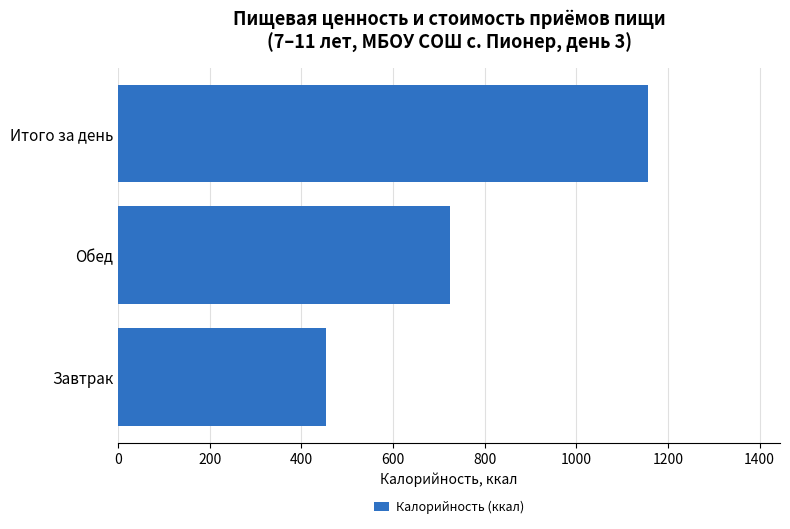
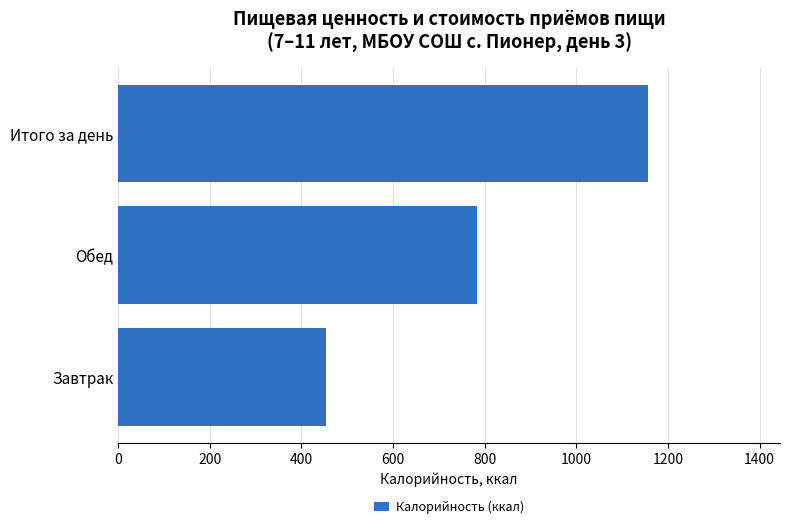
Обед: 720 -> 780
